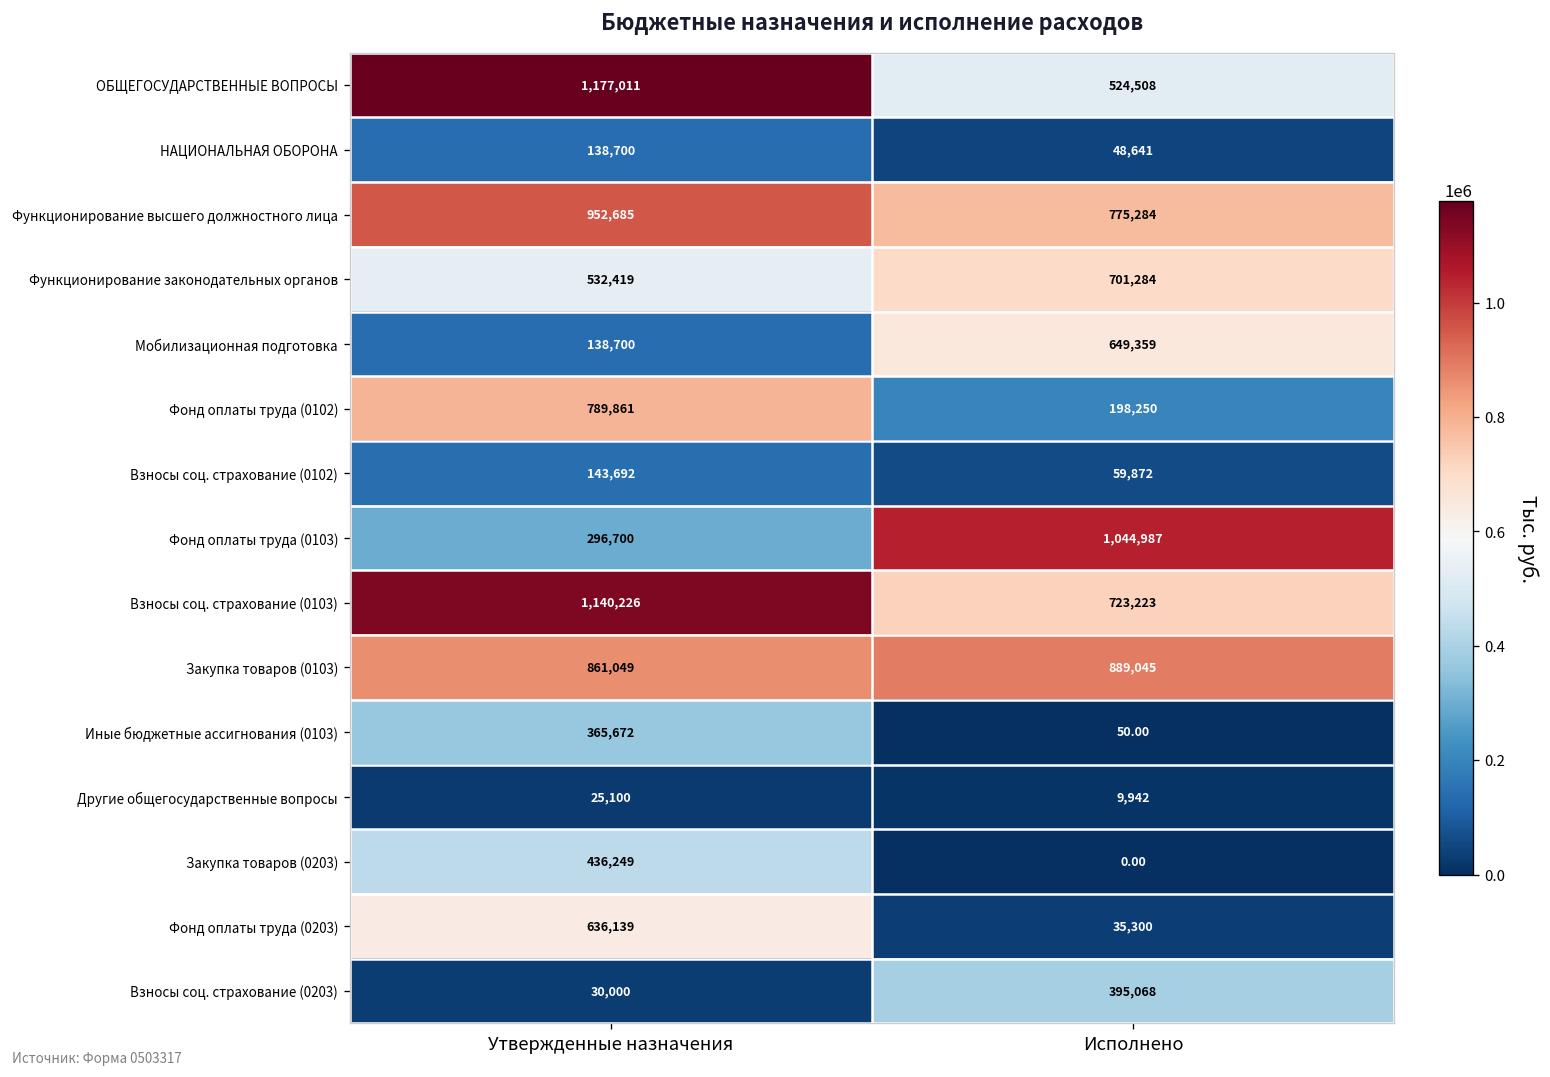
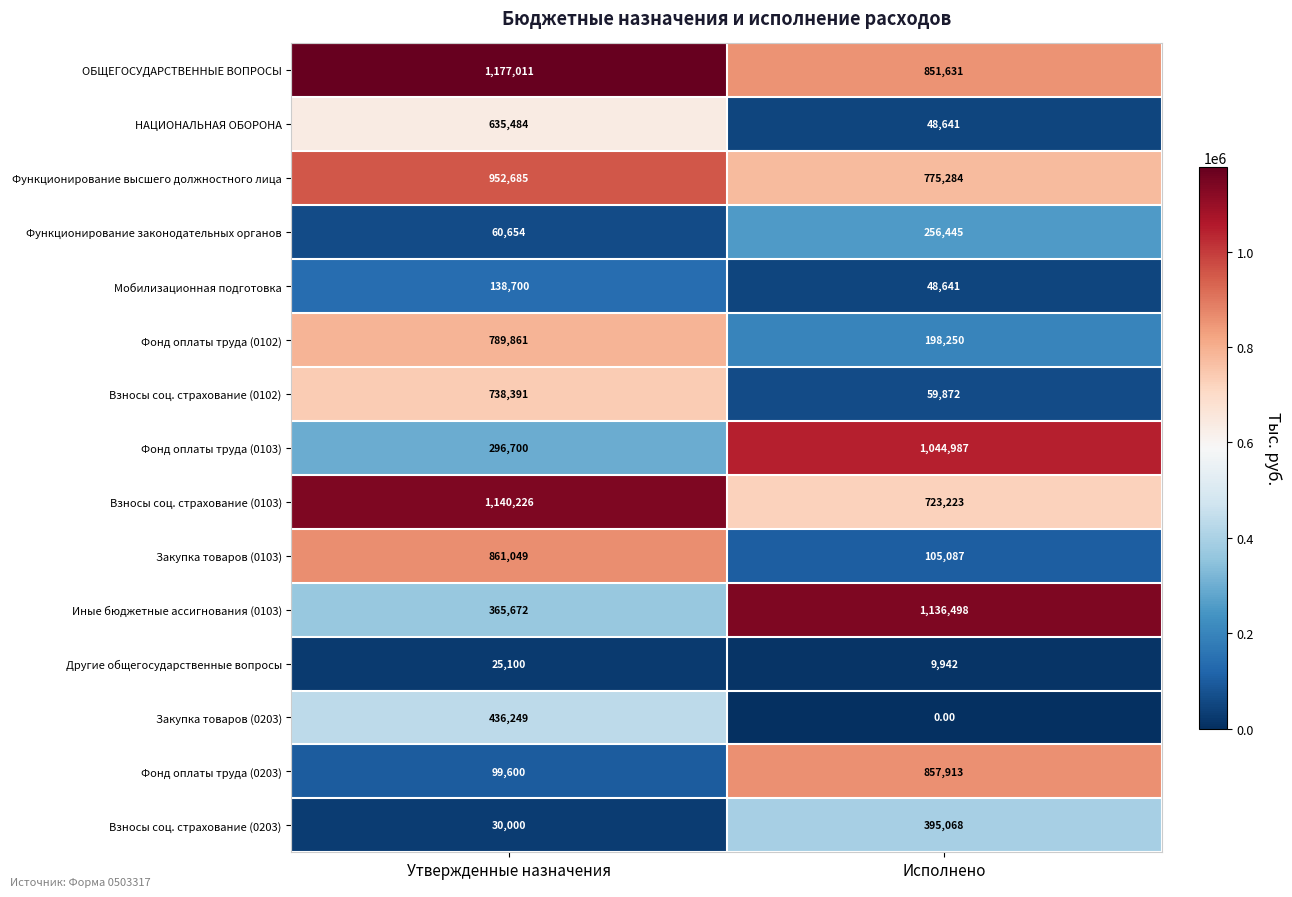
ОБЩЕГОСУДАРСТВЕННЫЕ ВОПРОСЫ, Исполнено: 524,508 -> 851,631
НАЦИОНАЛЬНАЯ ОБОРОНА, Утвержденные назначения: 138,700 -> 635,484
Функционирование законодательных органов, Утвержденные назначения: 532,419 -> 60,654
Функционирование законодательных органов, Исполнено: 701,284 -> 256,445
Мобилизационная подготовка, Исполнено: 649,359 -> 48,641
Взносы соц. страхование (0102), Утвержденные назначения: 143,692 -> 738,391
Закупка товаров (0103), Исполнено: 889,045 -> 105,087
Иные бюджетные ассигнования (0103), Исполнено: 50.00 -> 1,136,498
Фонд оплаты труда (0203), Утвержденные назначения: 636,139 -> 99,600
Фонд оплаты труда (0203), Исполнено: 35,300 -> 857,913
